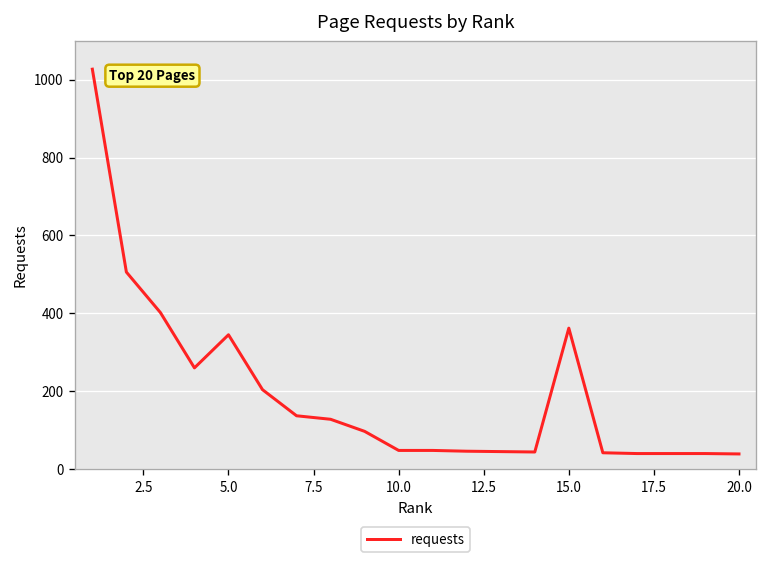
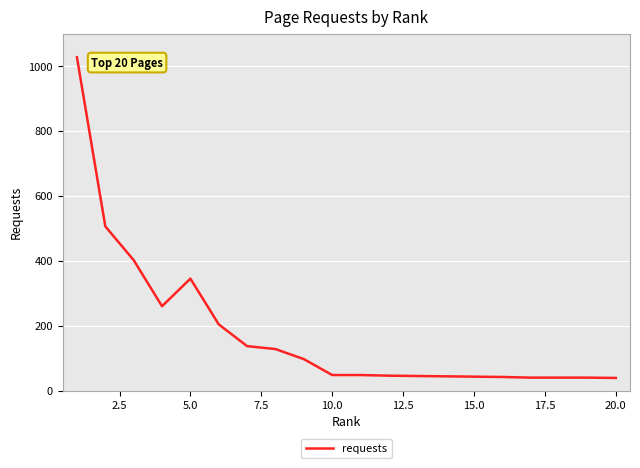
15.0: 360 -> 40
